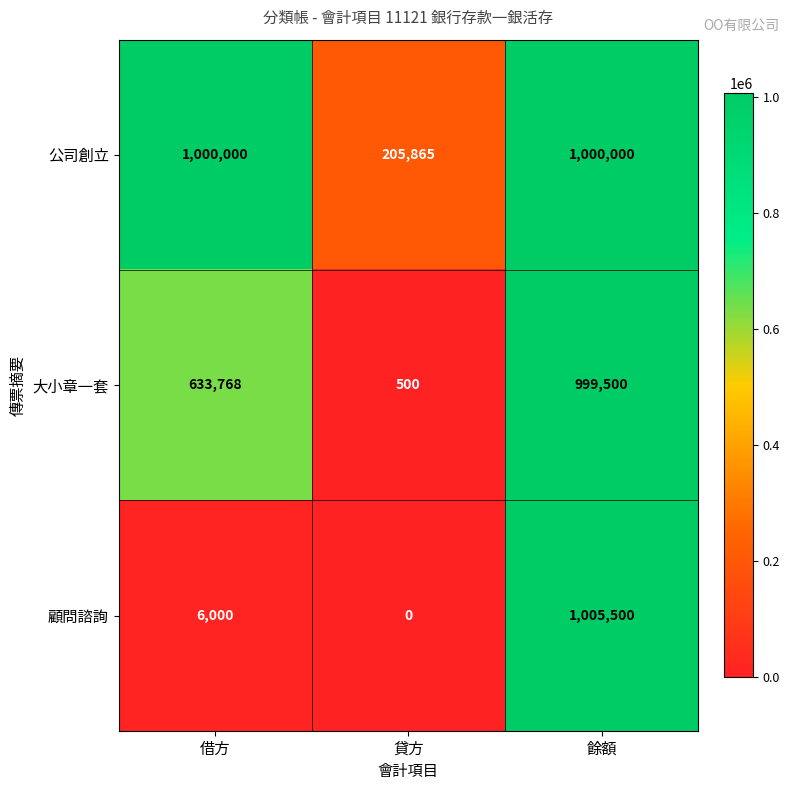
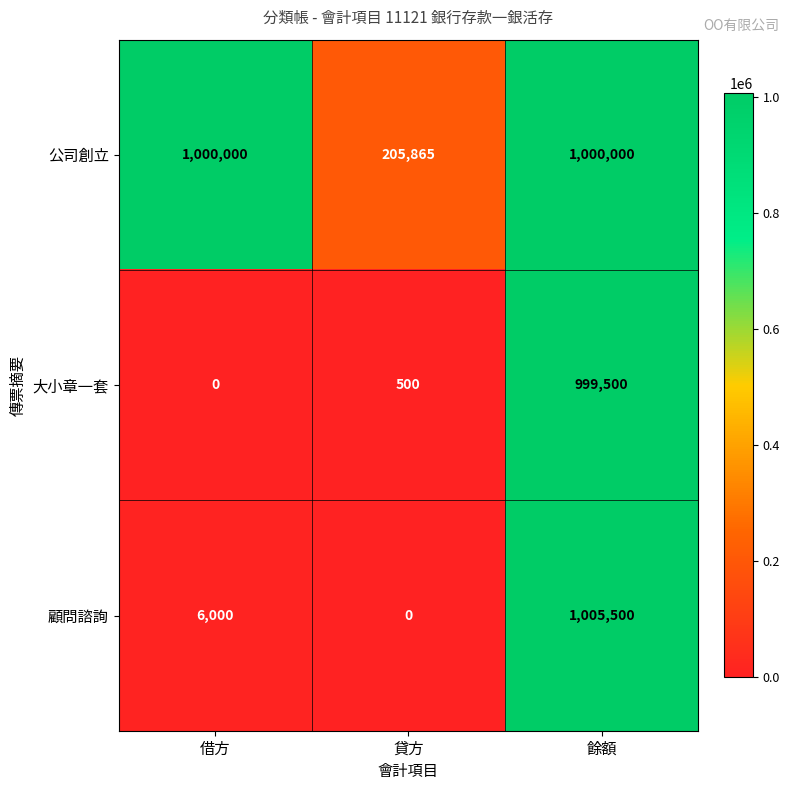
大小章一套, 借方: 633,768 -> 0
